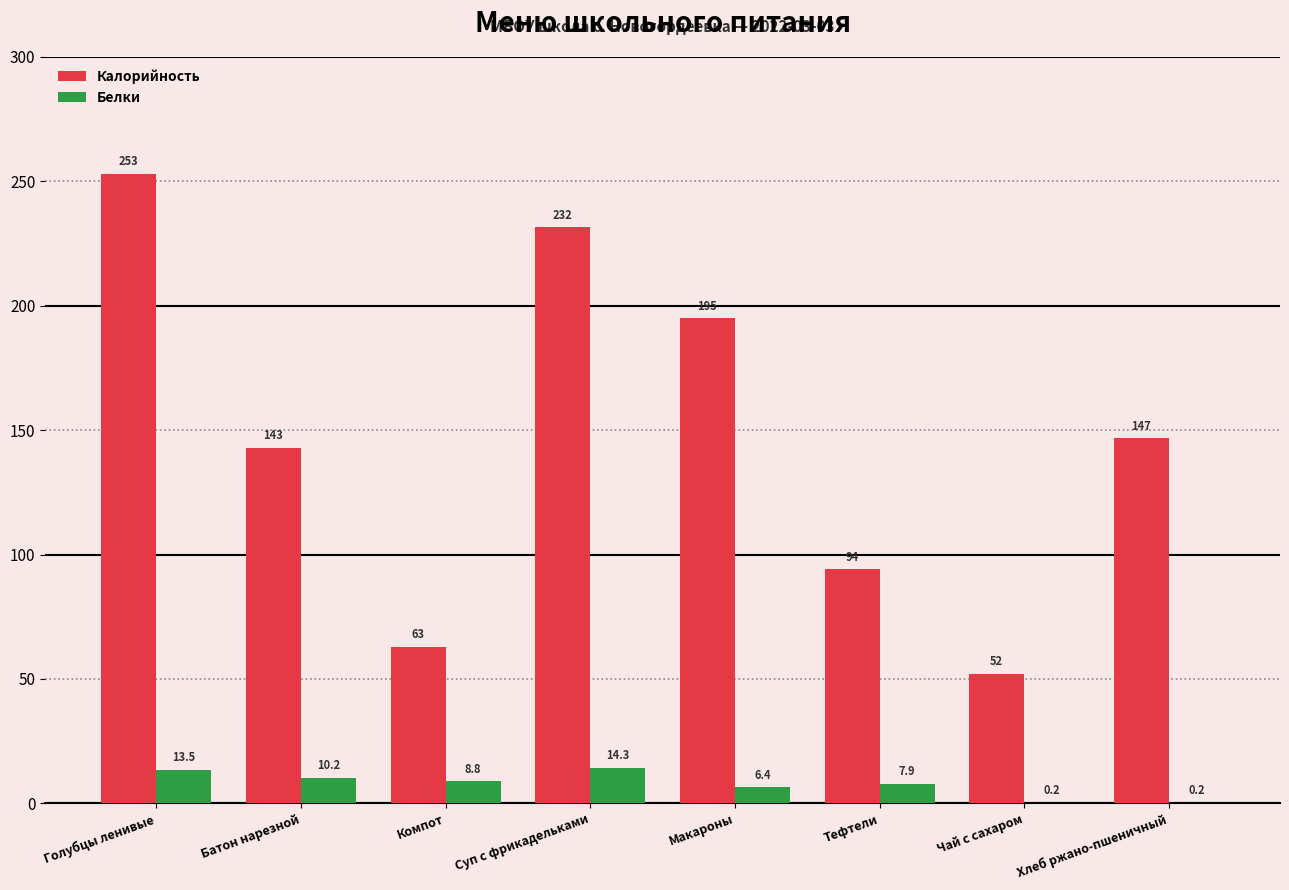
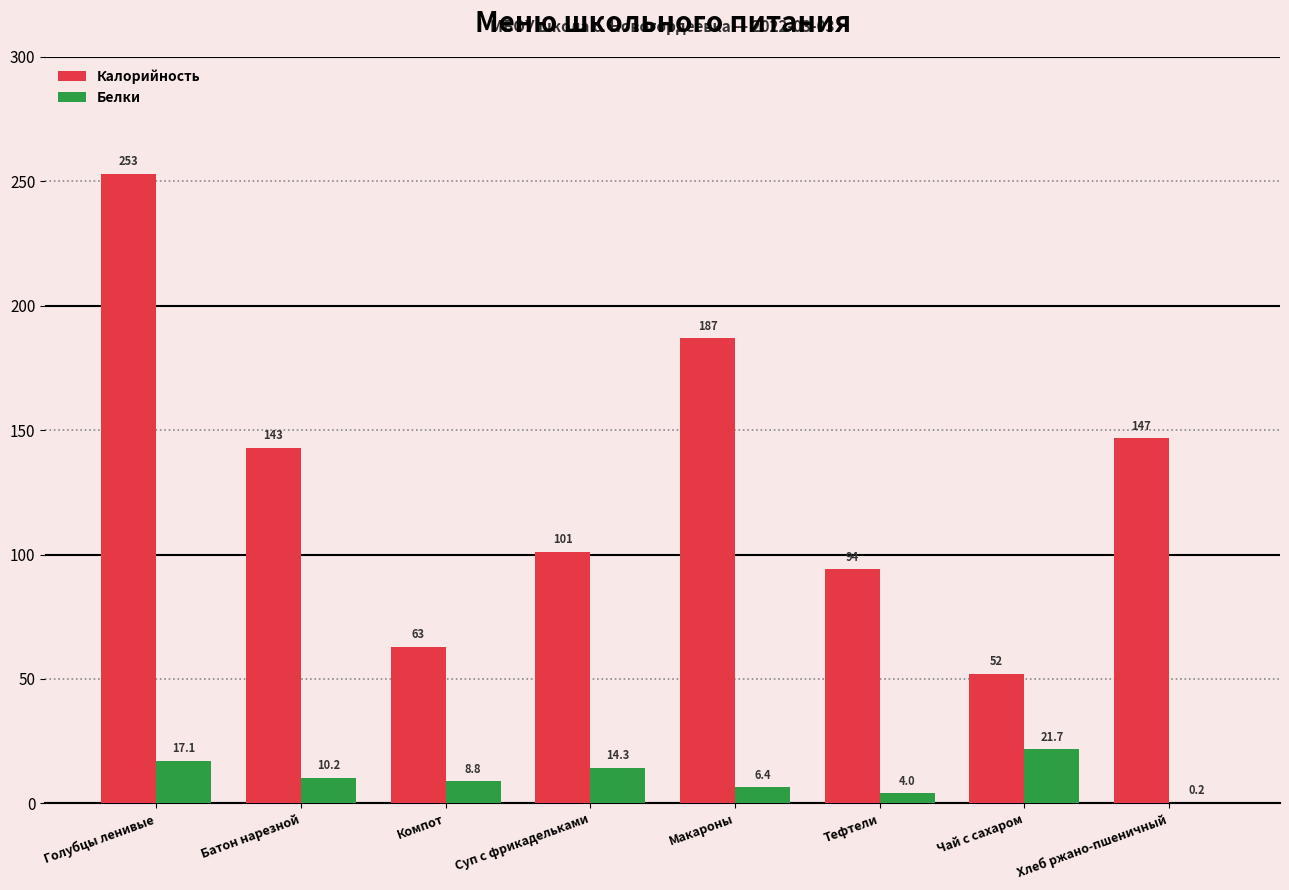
Белки, Голубцы ленивые: 13.5 -> 17.1
Калорийность, Суп с фрикадельками: 232 -> 101
Калорийность, Макароны: 195 -> 187
Белки, Тефтели: 7.9 -> 4.0
Белки, Чай с сахаром: 0.2 -> 21.7
